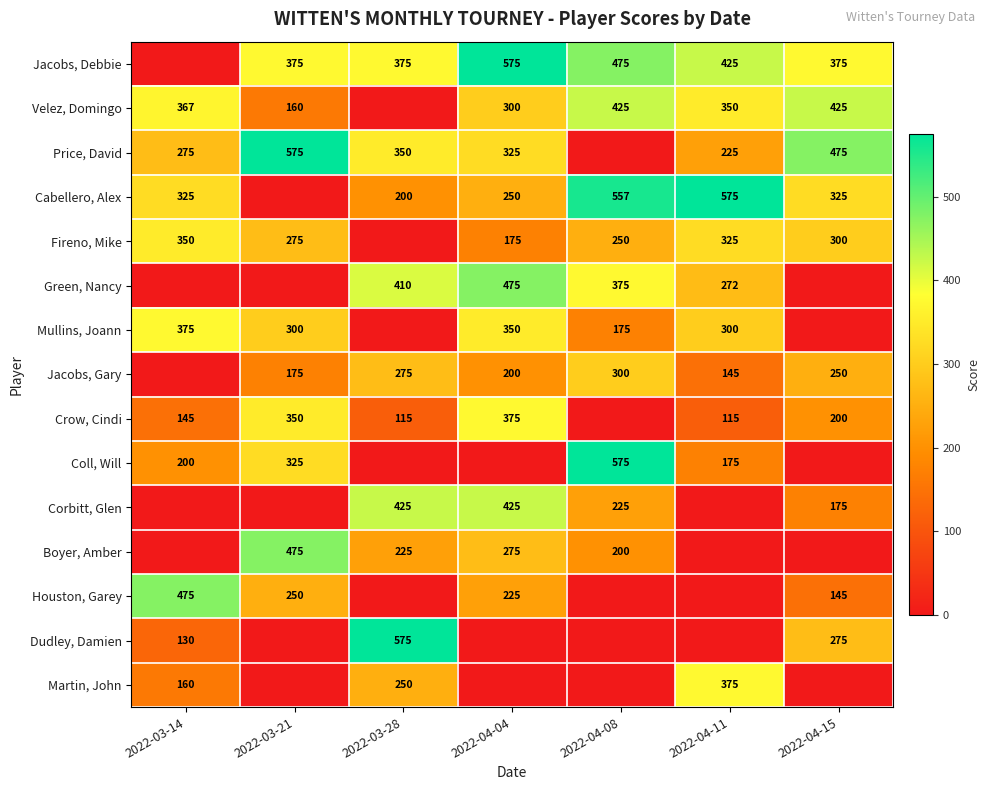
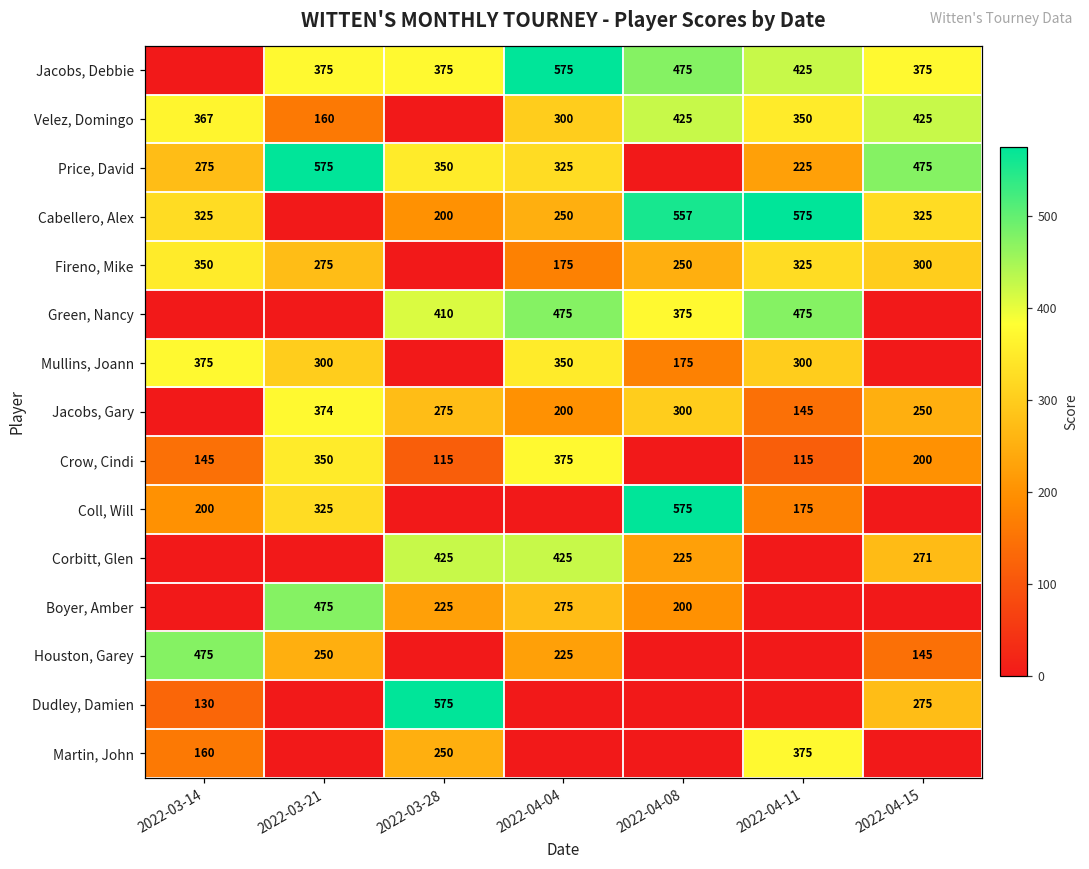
Green, Nancy, 2022-04-11: 272 -> 475
Jacobs, Gary, 2022-03-21: 175 -> 374
Corbitt, Glen, 2022-04-15: 175 -> 271
